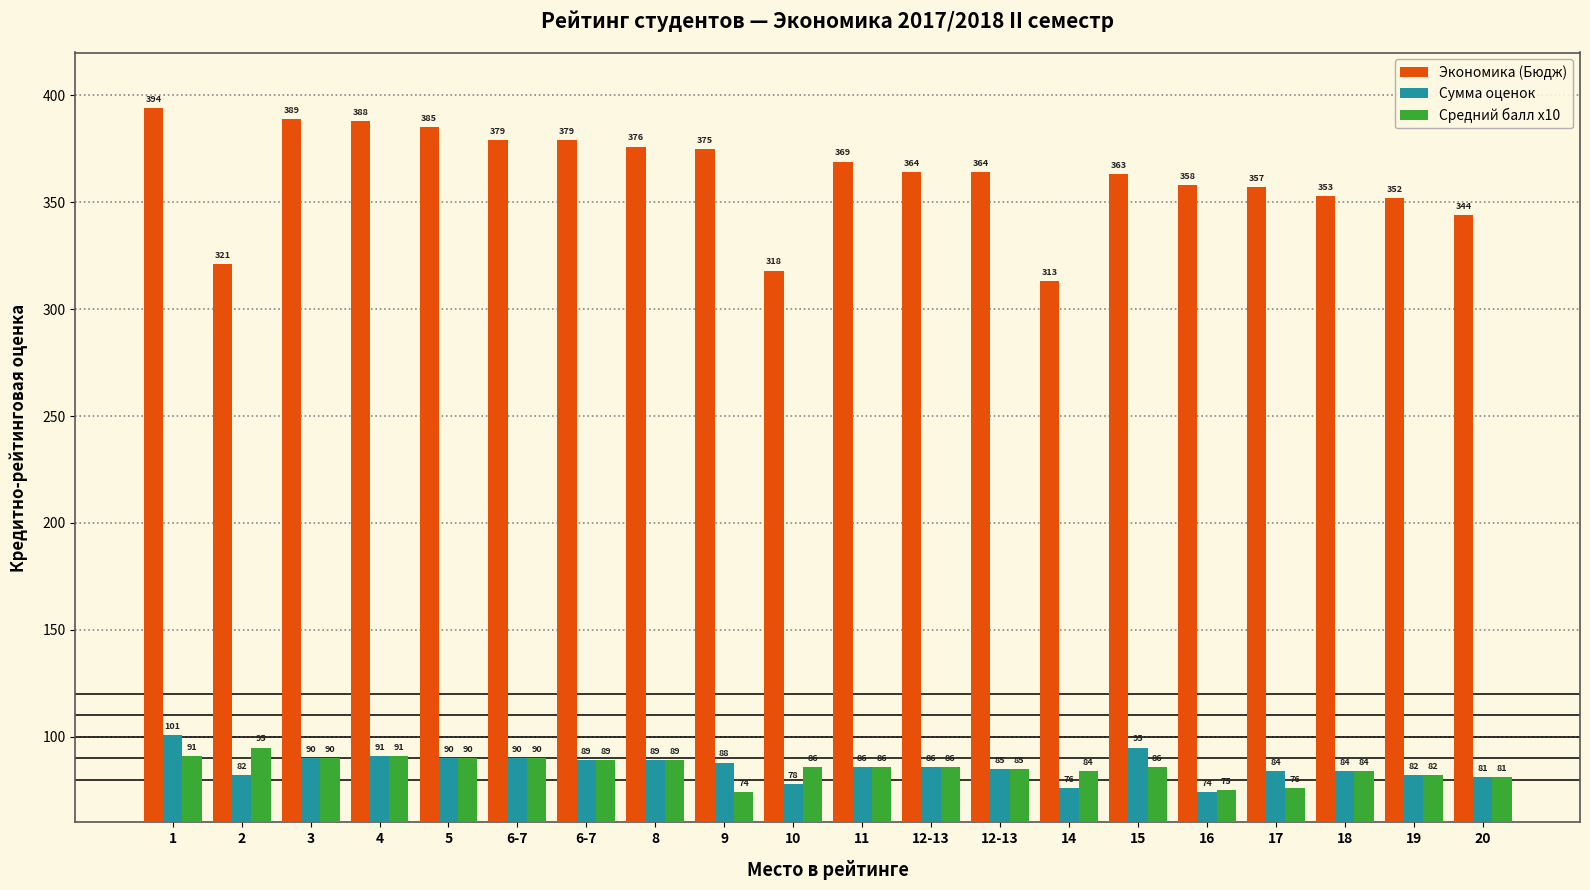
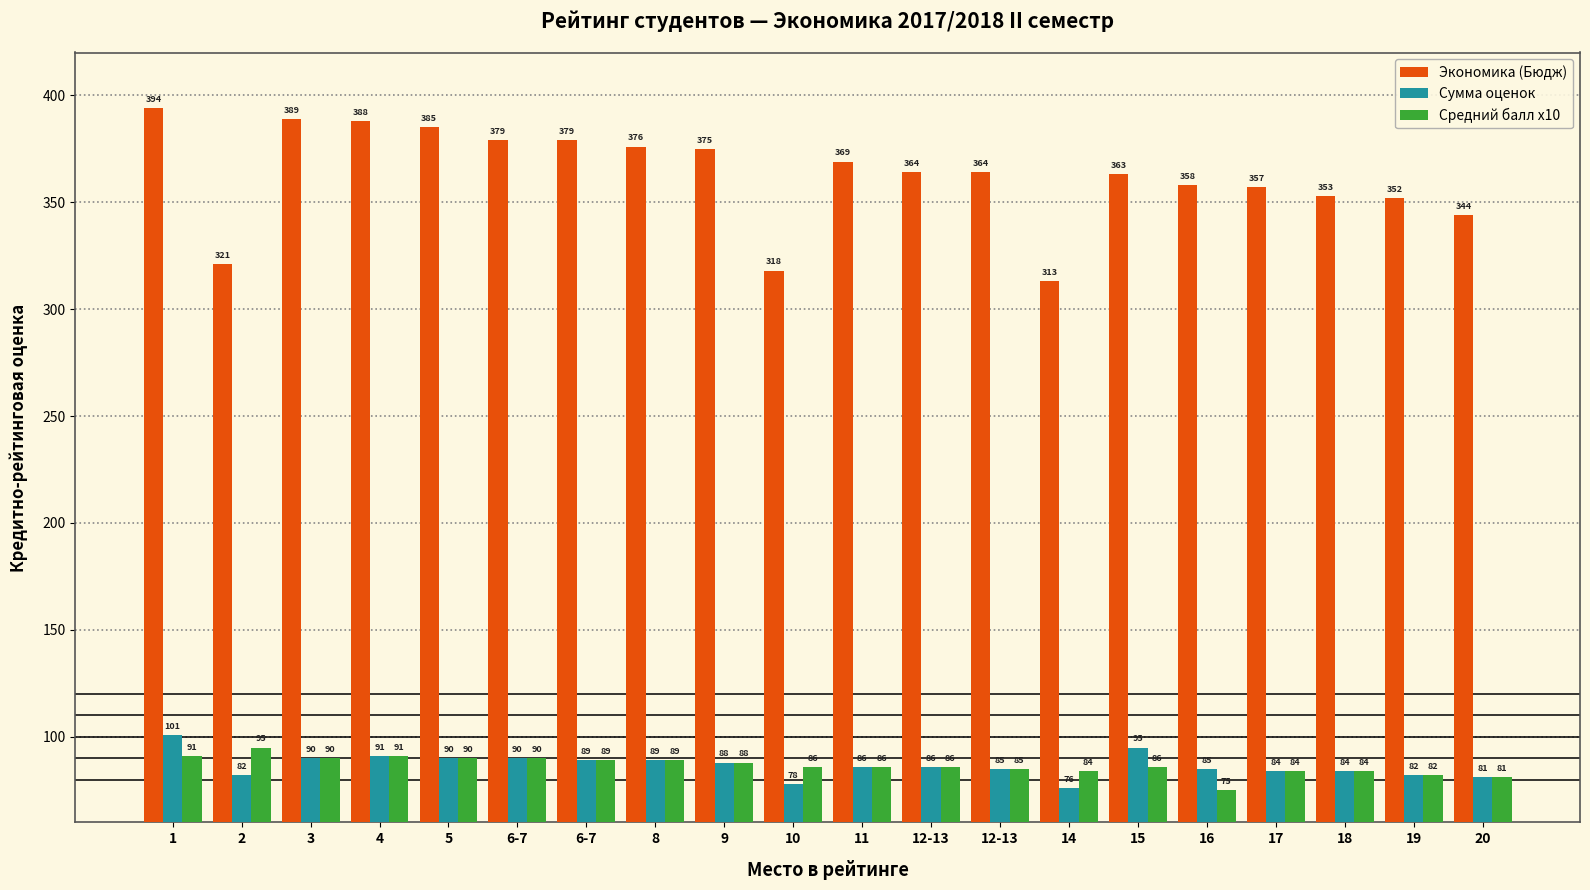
Средний балл x10, 9: 74 -> 88
Сумма оценок, 16: 74 -> 85
Средний балл x10, 17: 76 -> 84
